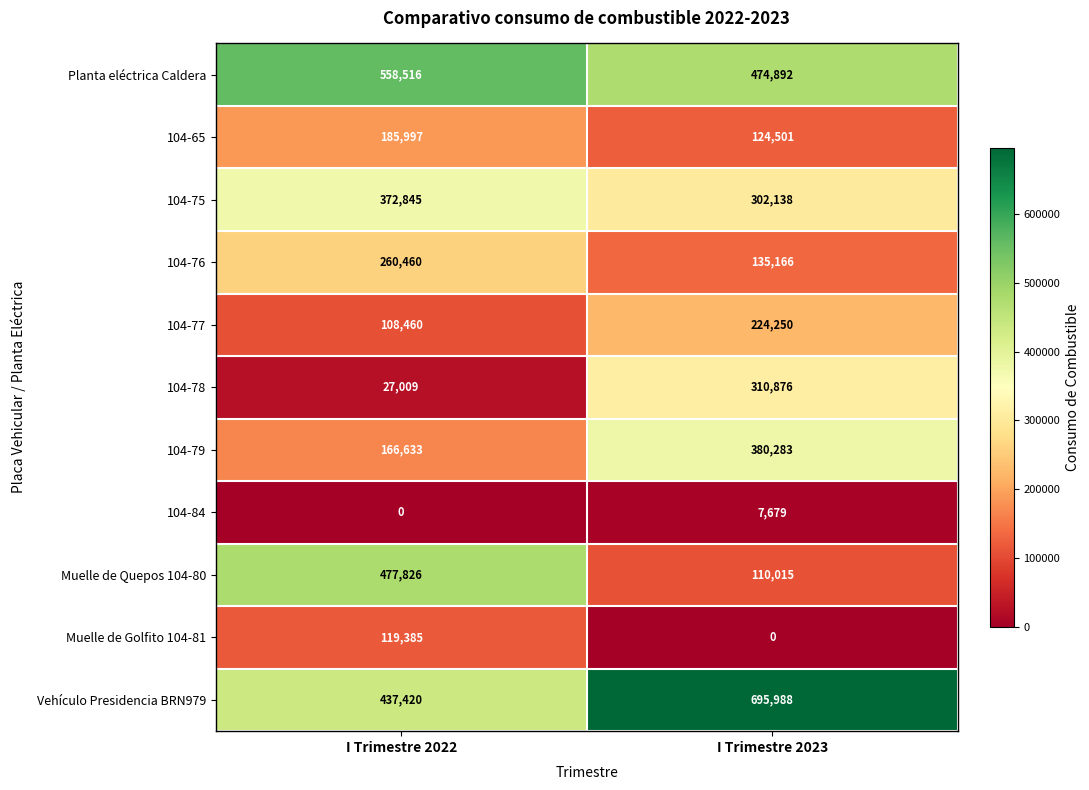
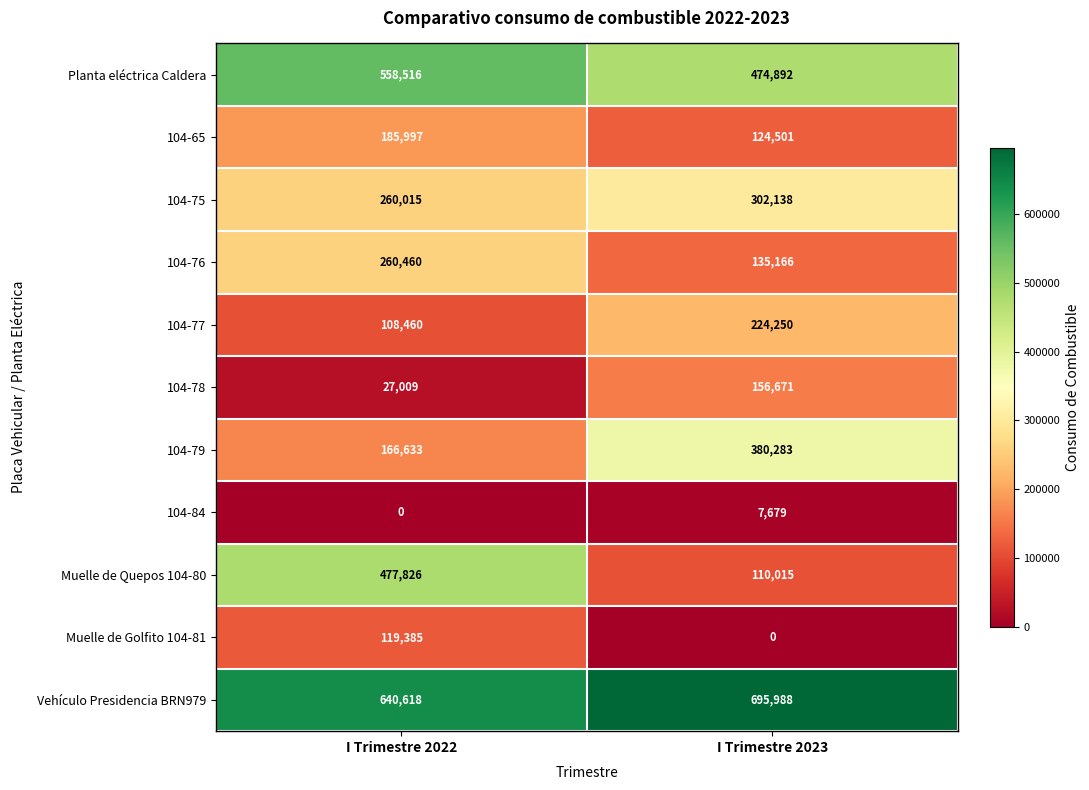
104-75, I Trimestre 2022: 372,845 -> 260,015
104-78, I Trimestre 2023: 310,876 -> 156,671
Vehículo Presidencia BRN979, I Trimestre 2022: 437,420 -> 640,618
